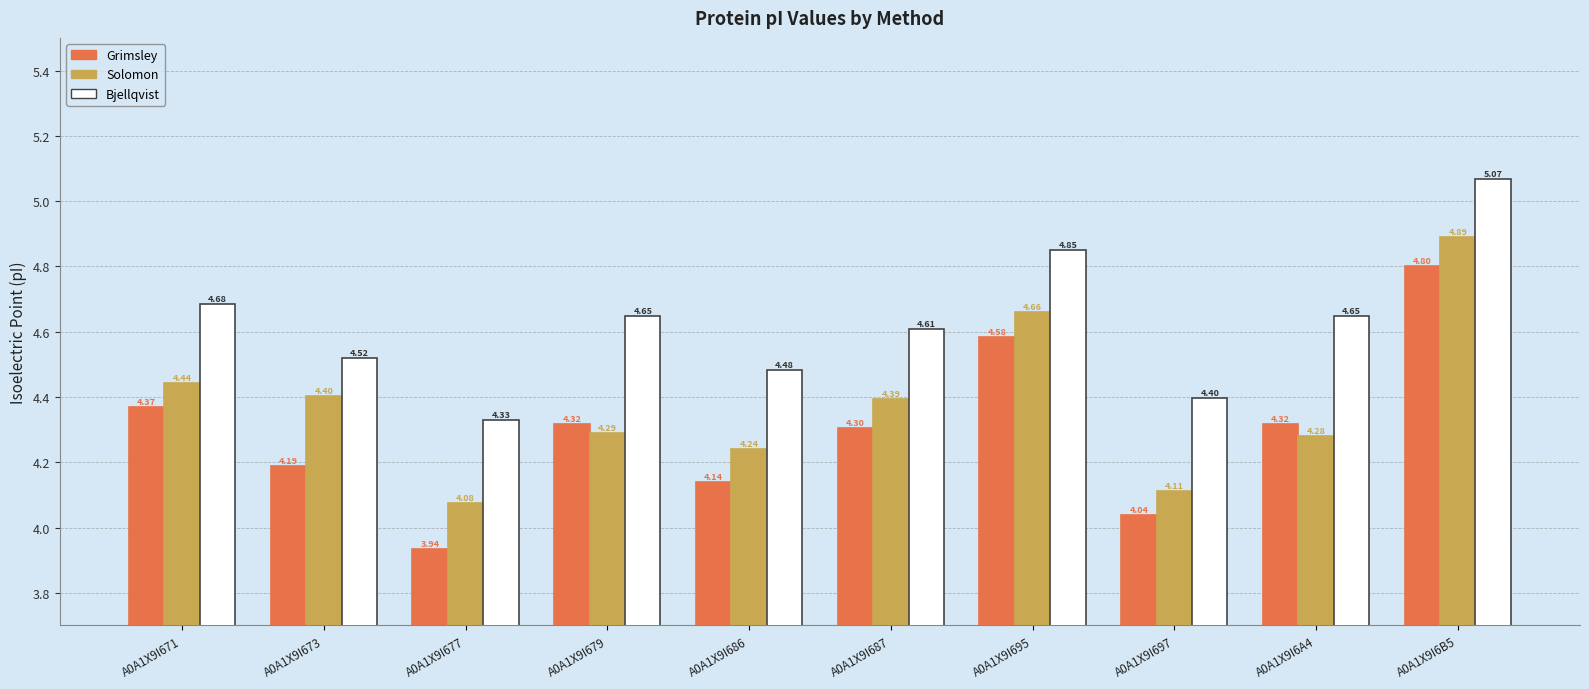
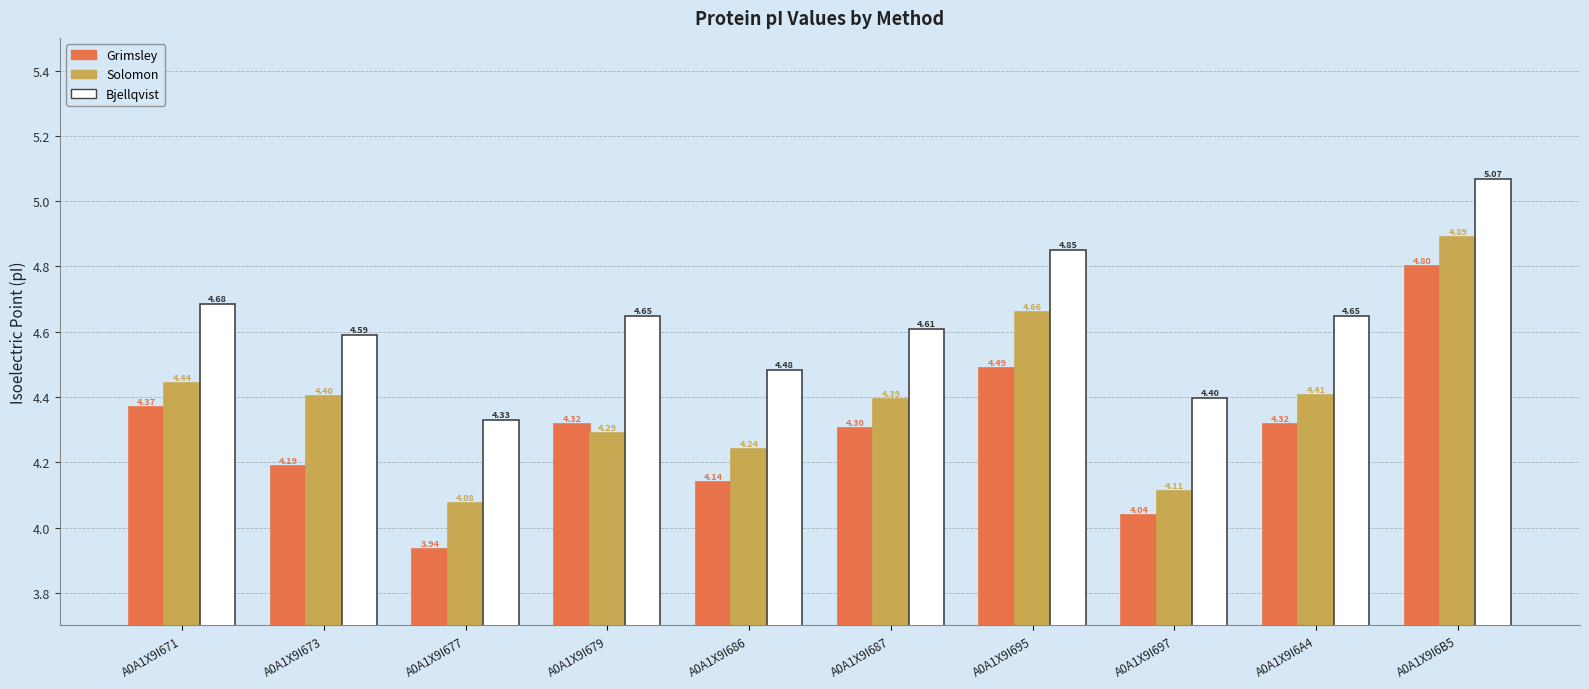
Bjellqvist, A0A1X9I673: 4.52 -> 4.59
Grimsley, A0A1X9I695: 4.58 -> 4.49
Solomon, A0A1X9I6A4: 4.28 -> 4.41
